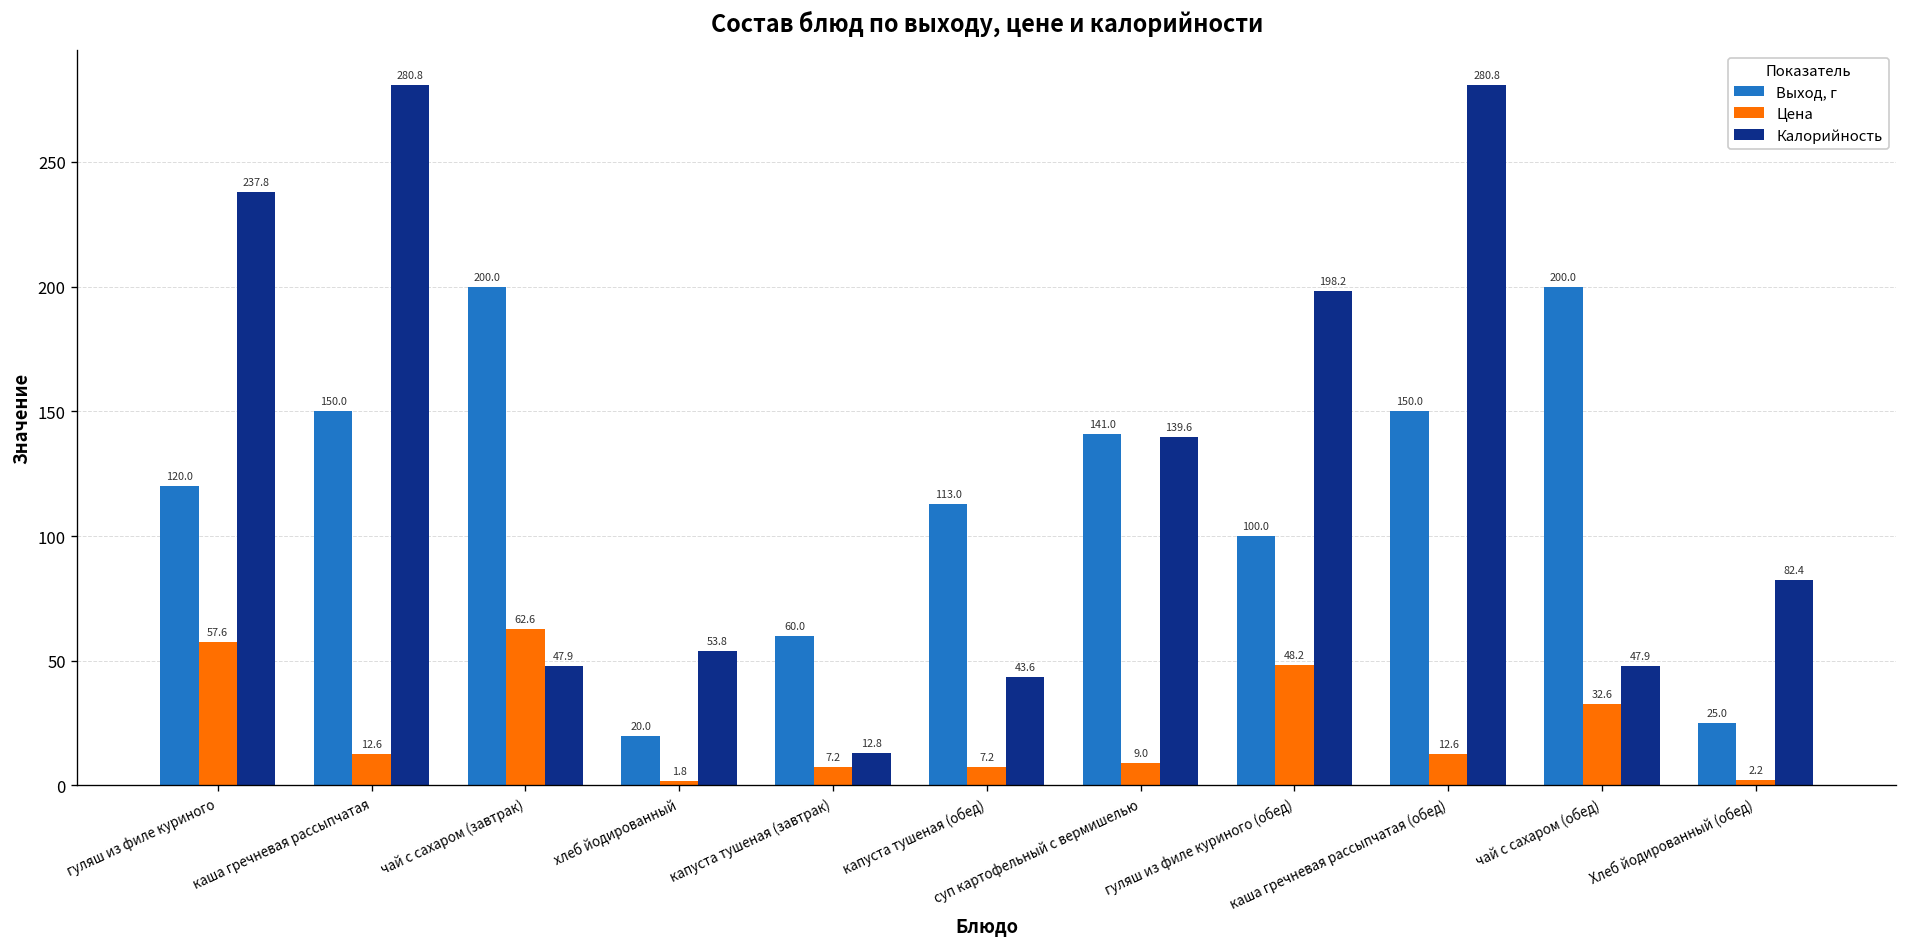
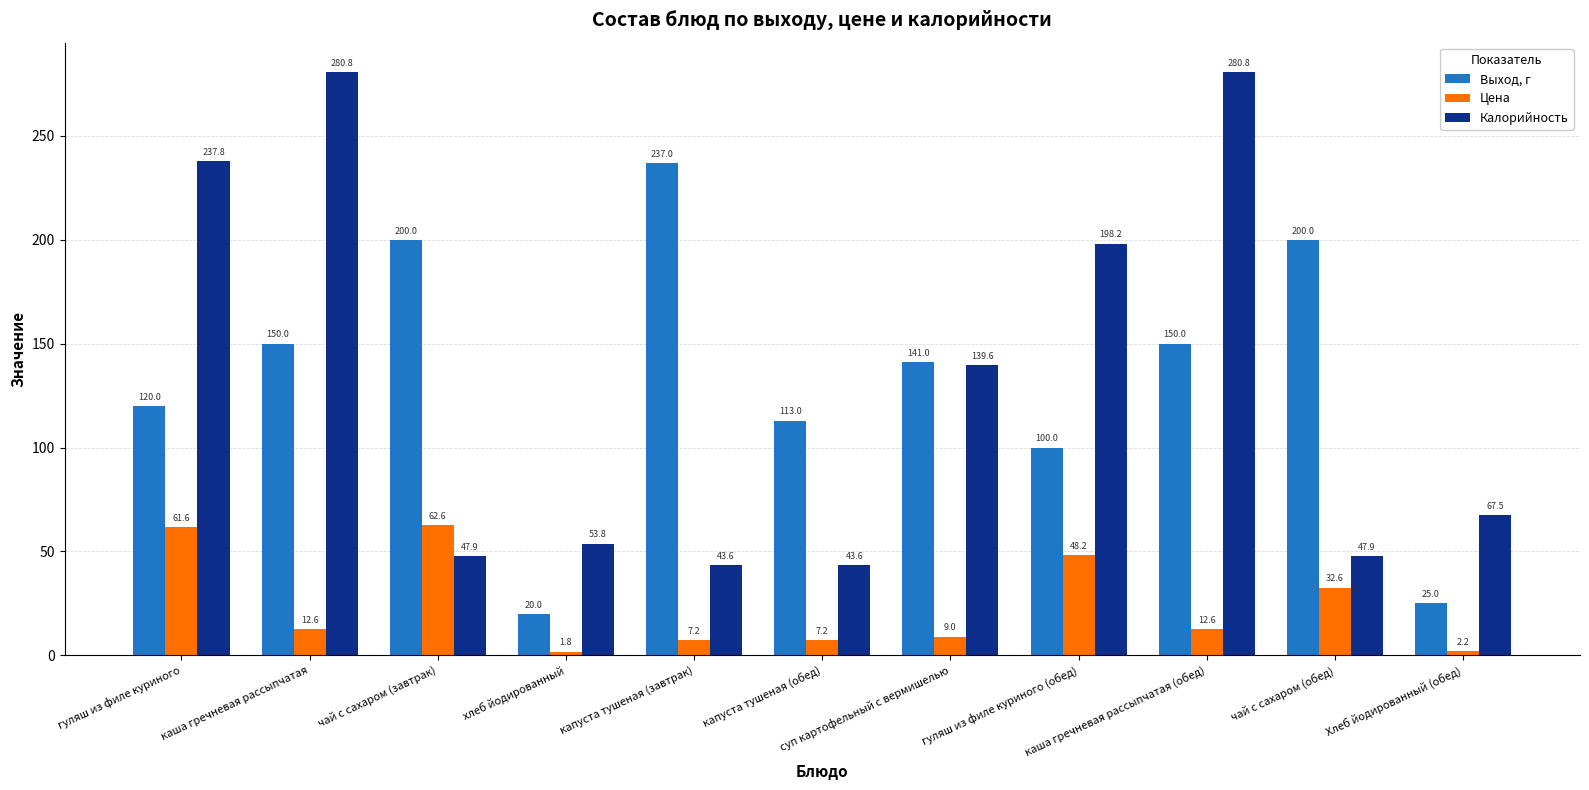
Цена, гуляш из филе куриного: 57.6 -> 61.6
Выход, г, капуста тушеная (завтрак): 60.0 -> 237.0
Калорийность, капуста тушеная (завтрак): 12.8 -> 43.6
Калорийность, Хлеб йодированный (обед): 82.4 -> 67.5
